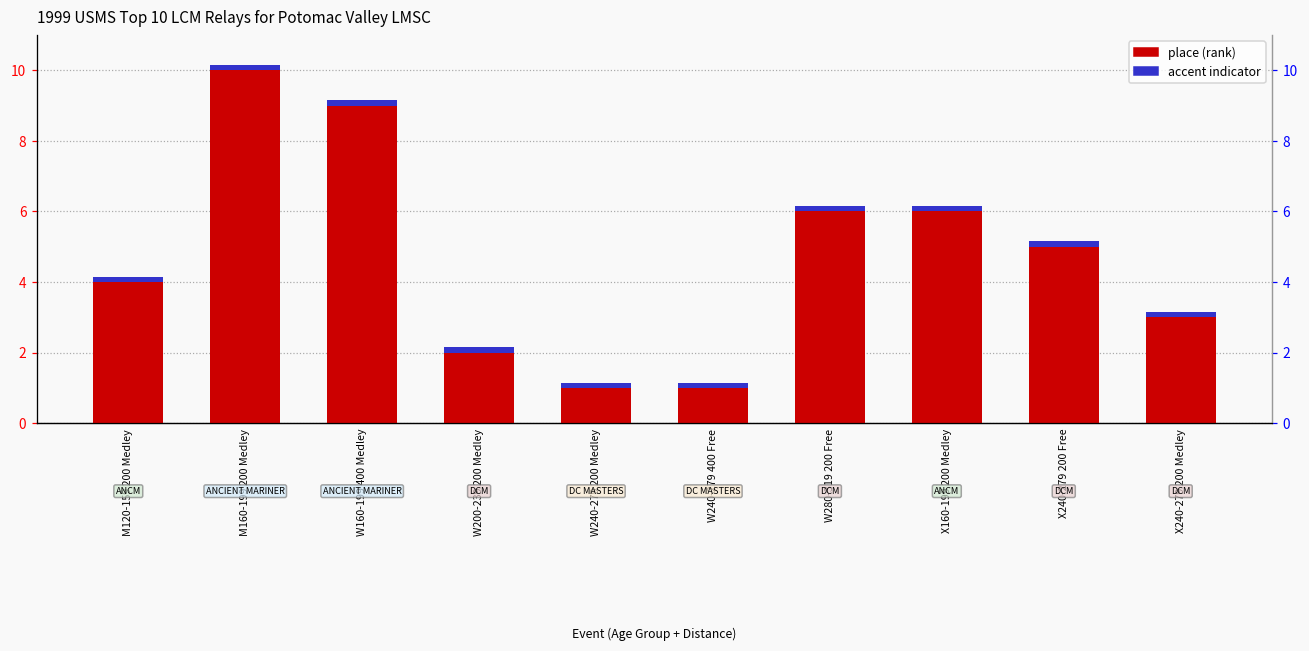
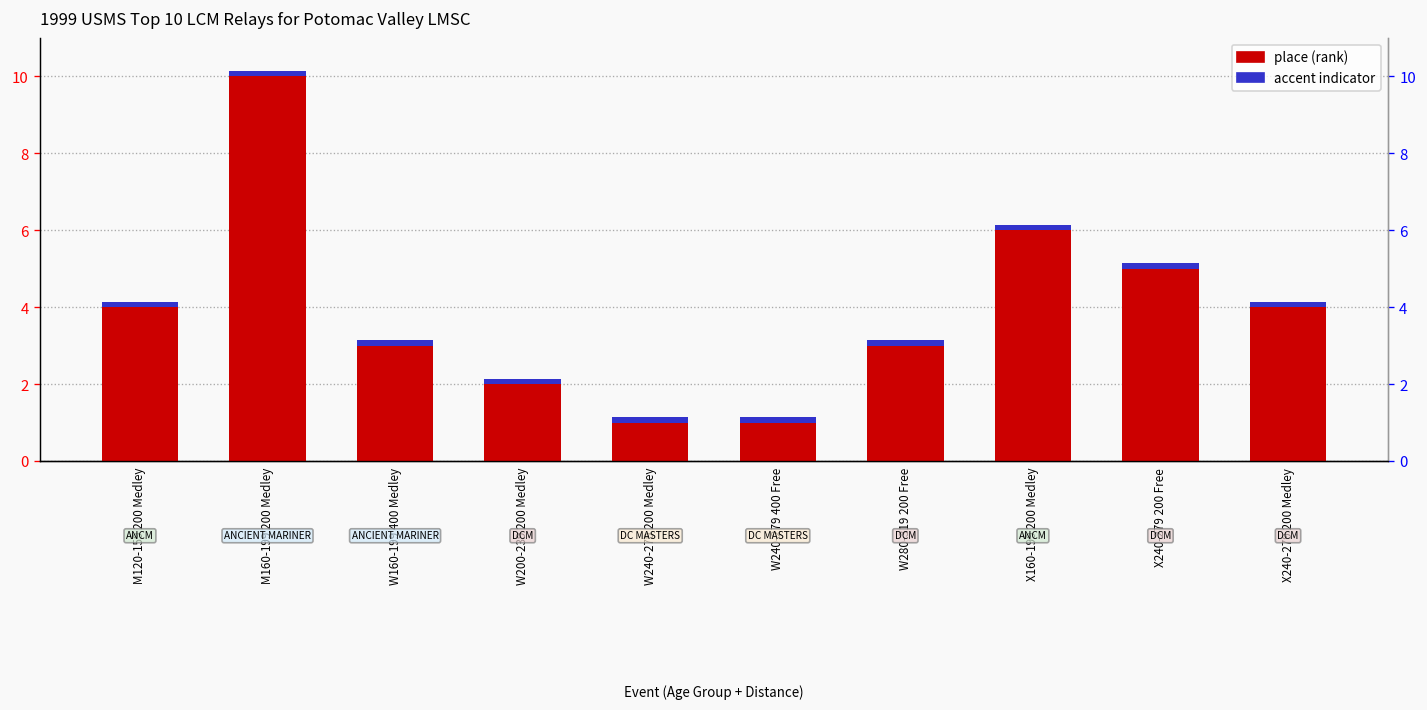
place (rank), W160-199 400 Medley: 9 -> 3
place (rank), W280-319 200 Free: 6 -> 3
place (rank), X240-279 200 Medley: 3 -> 4
